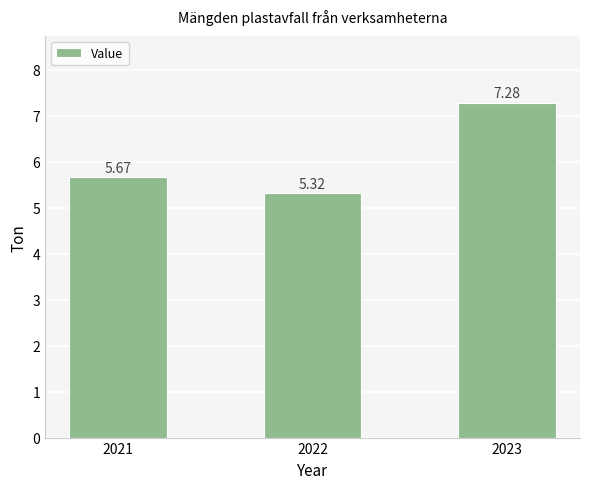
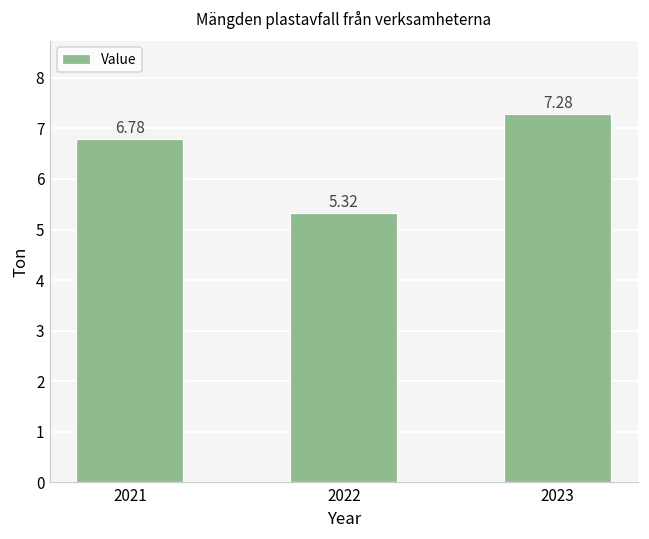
2021: 5.67 -> 6.78
